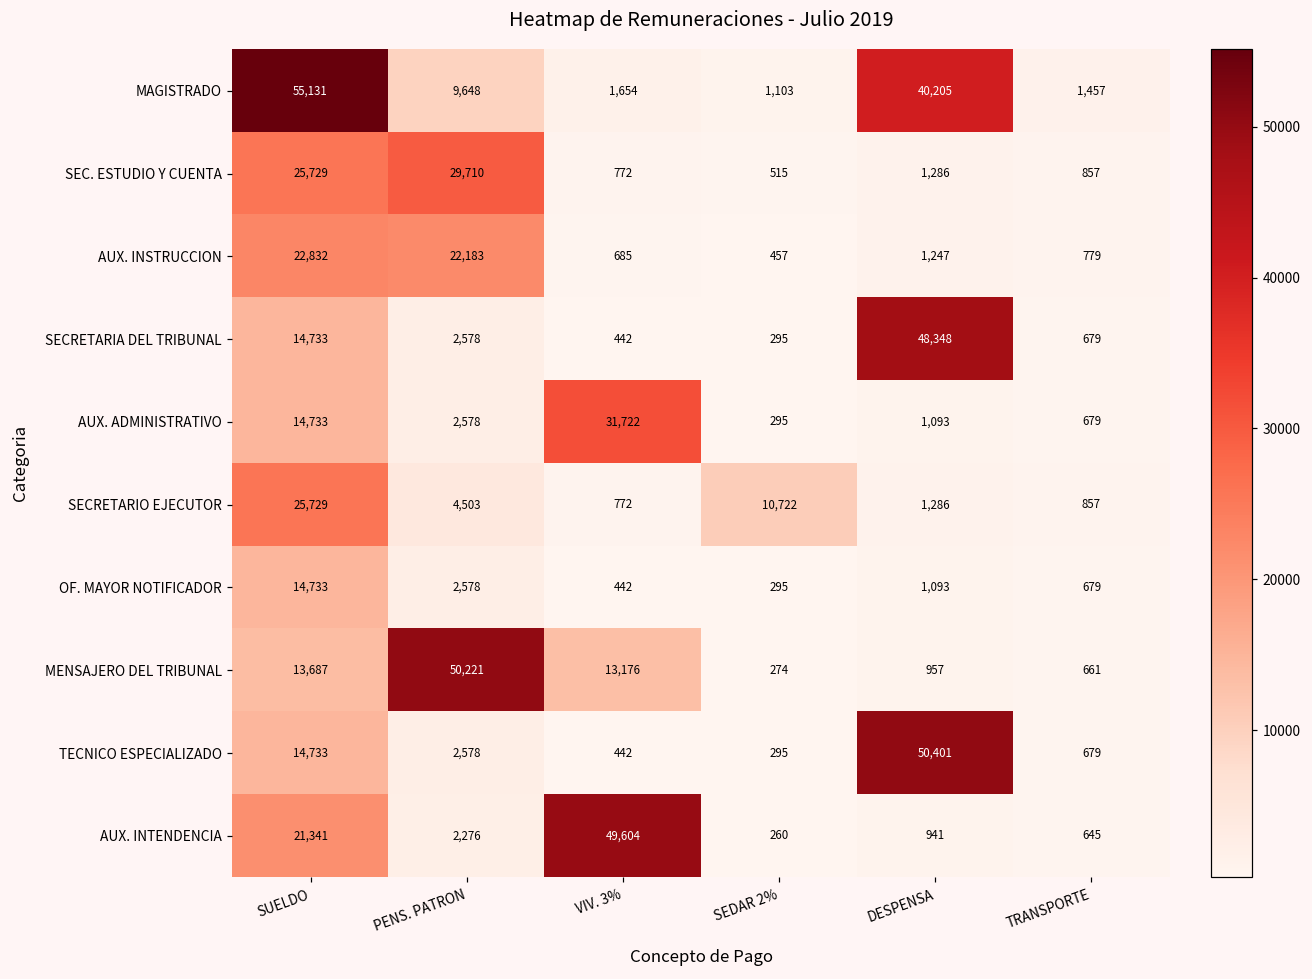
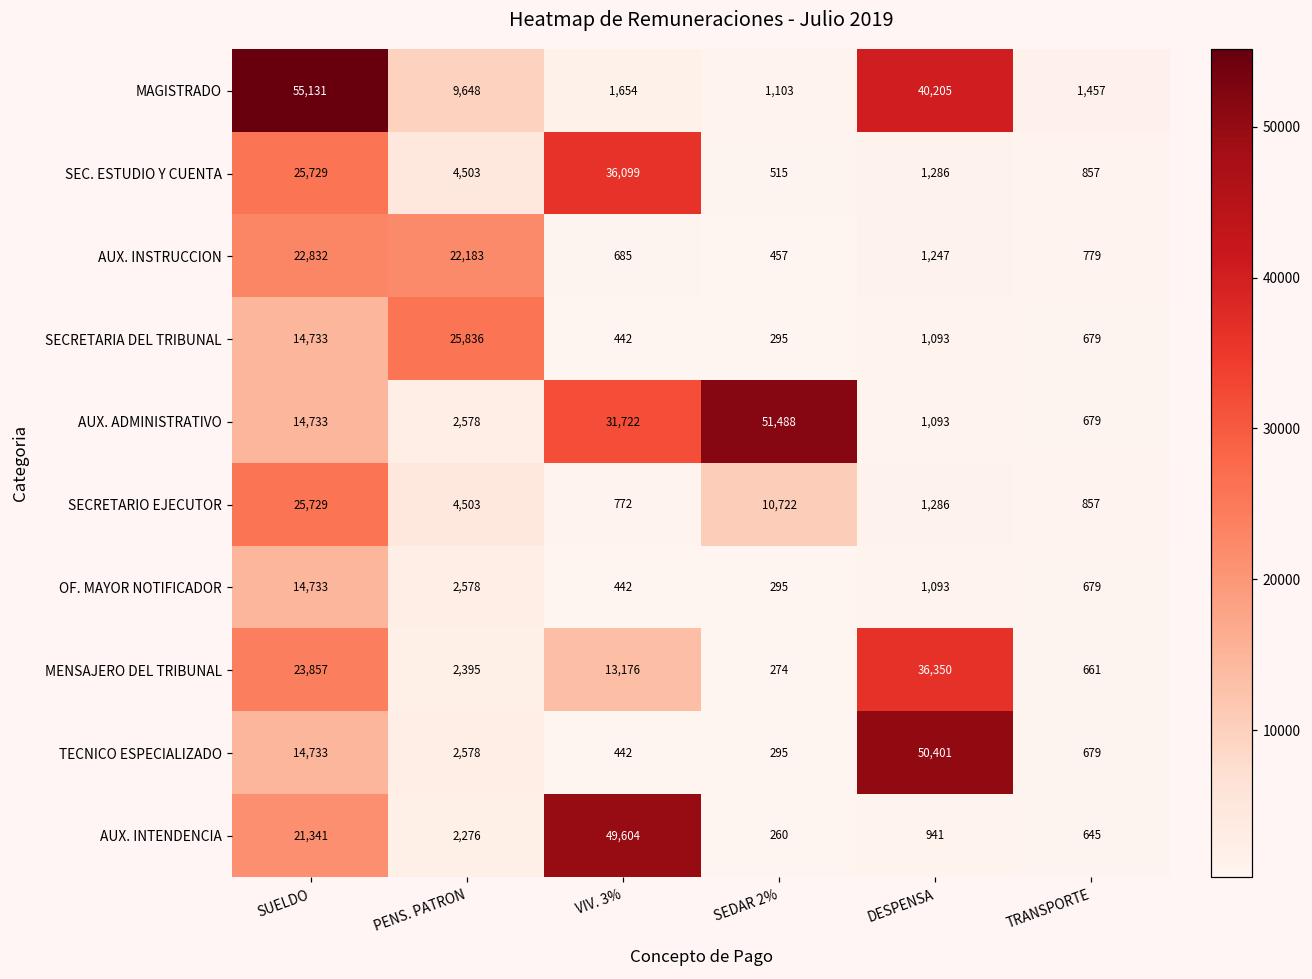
SEC. ESTUDIO Y CUENTA, PENS. PATRON: 29,710 -> 4,503
SEC. ESTUDIO Y CUENTA, VIV. 3%: 772 -> 36,099
SECRETARIA DEL TRIBUNAL, PENS. PATRON: 2,578 -> 25,836
SECRETARIA DEL TRIBUNAL, DESPENSA: 48,348 -> 1,093
AUX. ADMINISTRATIVO, SEDAR 2%: 295 -> 51,488
MENSAJERO DEL TRIBUNAL, SUELDO: 13,687 -> 23,857
MENSAJERO DEL TRIBUNAL, PENS. PATRON: 50,221 -> 2,395
MENSAJERO DEL TRIBUNAL, DESPENSA: 957 -> 36,350
